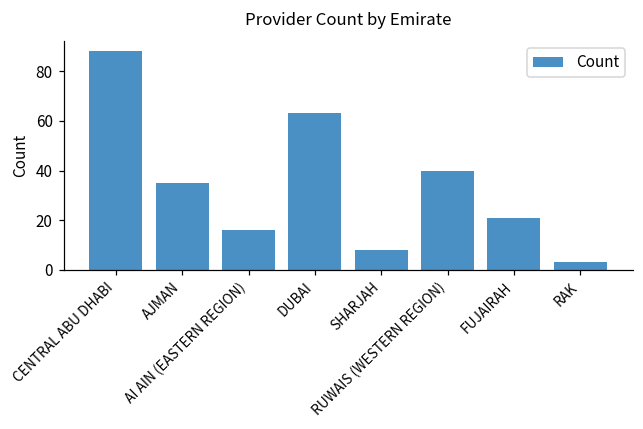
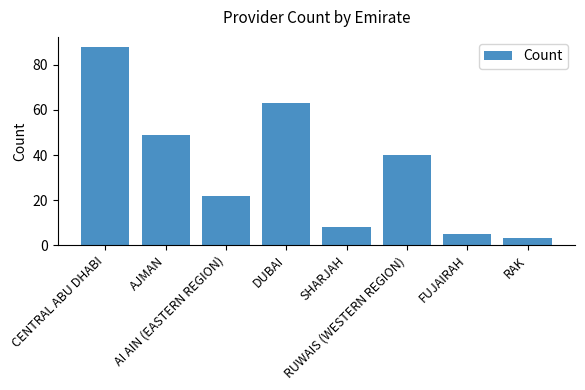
AJMAN: 35 -> 49
AI AIN (EASTERN REGION): 16 -> 22
FUJAIRAH: 21 -> 5
